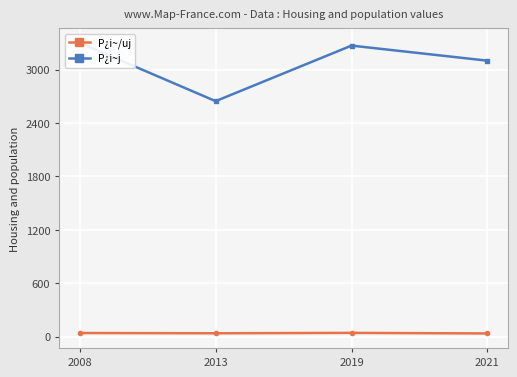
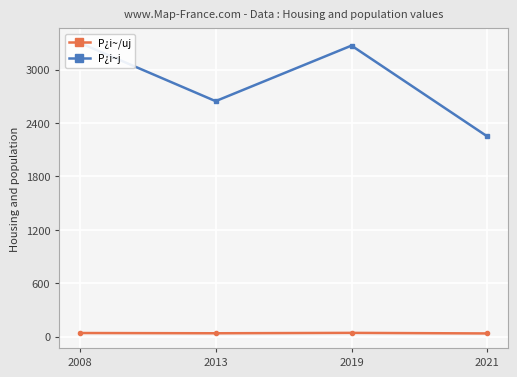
P¿i~j, 2021: 3100 -> 2200
